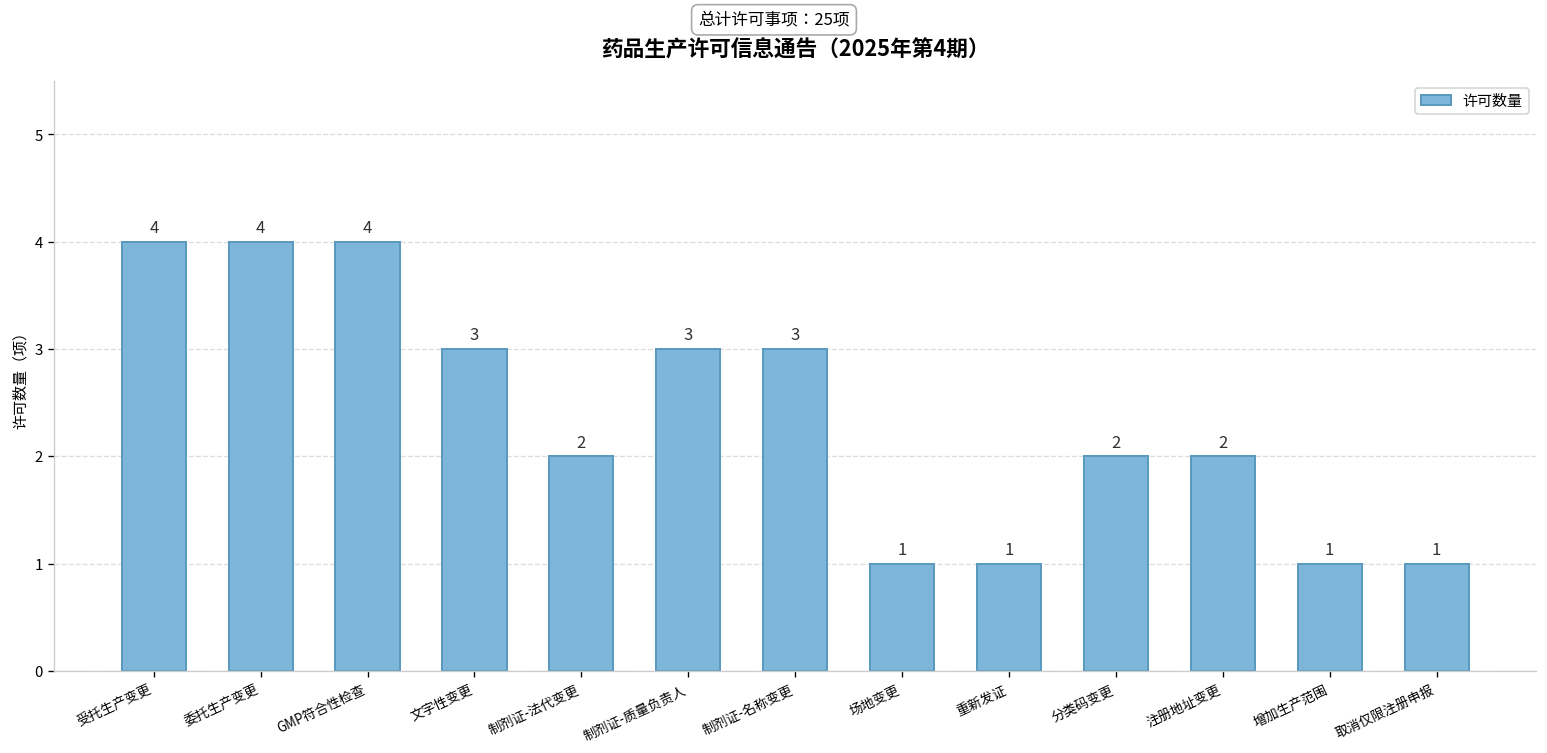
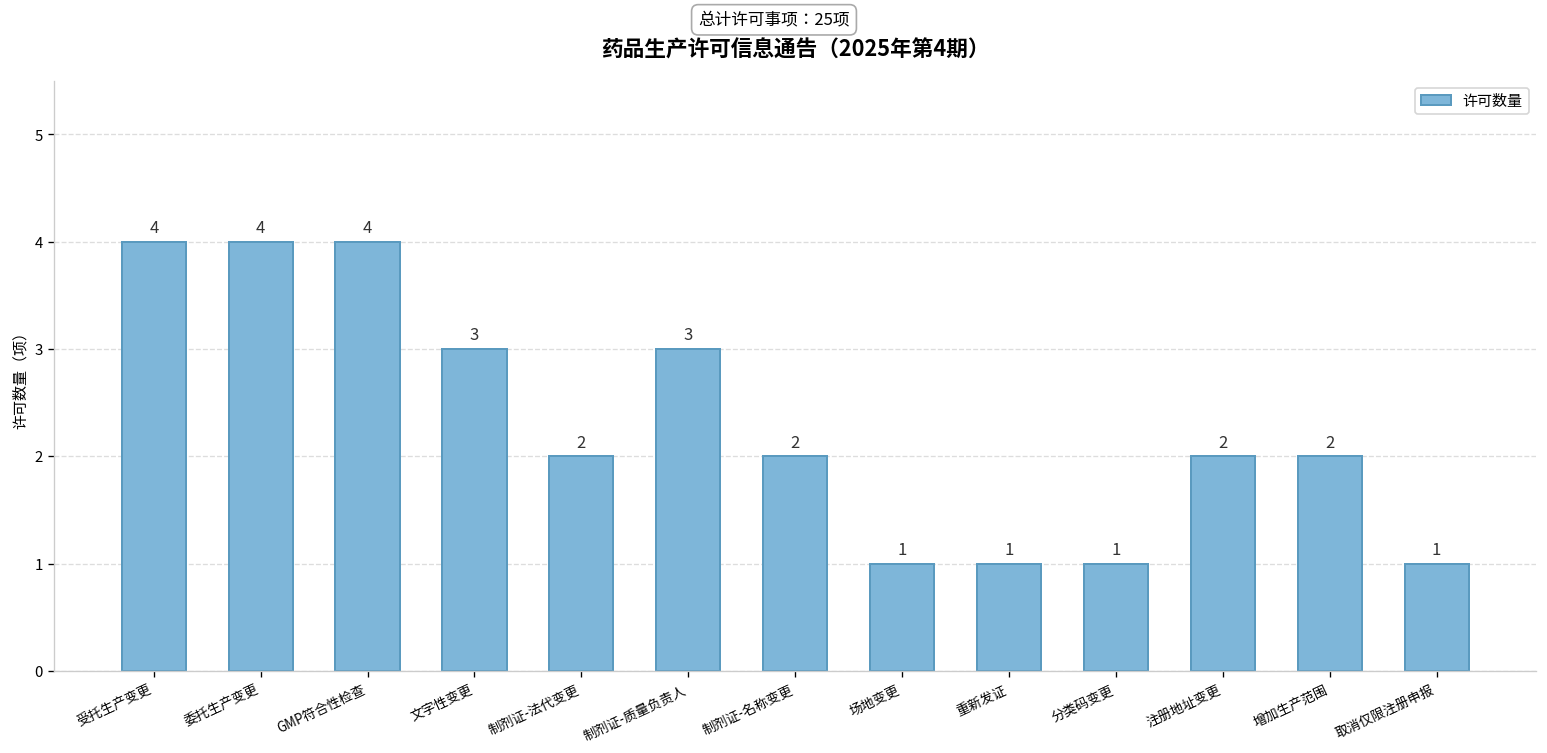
制剂证-名称变更: 3 -> 2
分类码变更: 2 -> 1
增加生产范围: 1 -> 2
